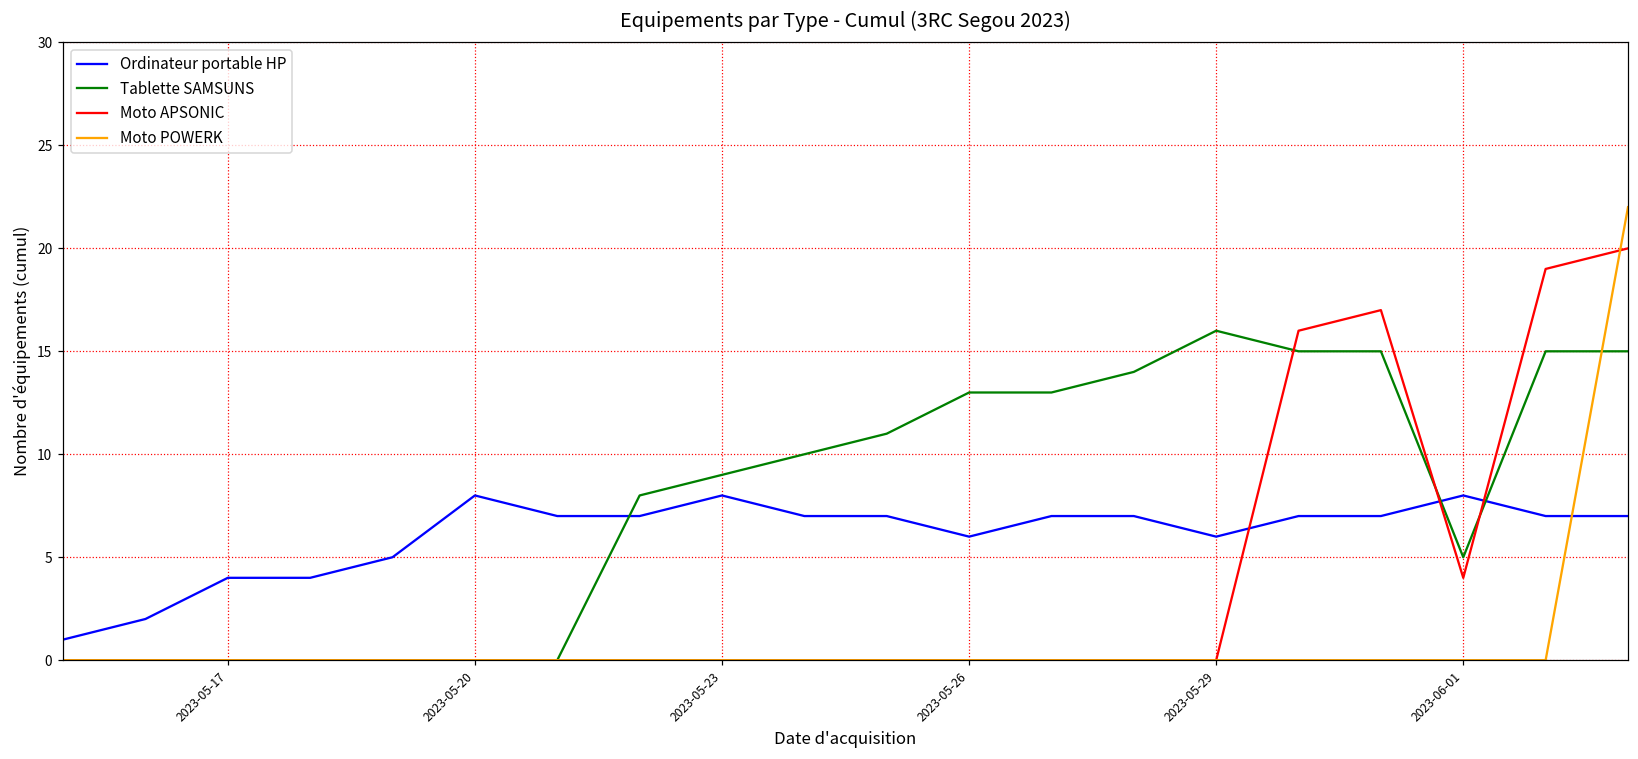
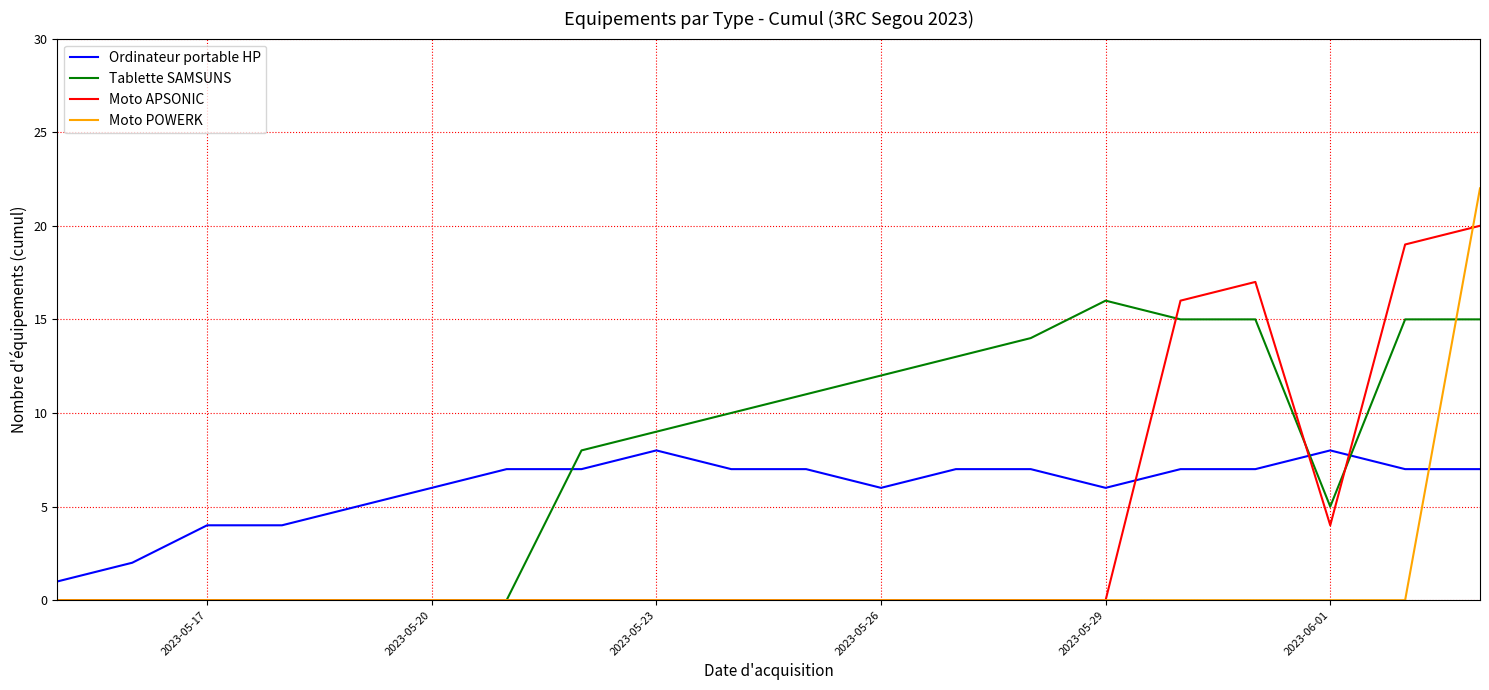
Ordinateur portable HP, 2023-05-20: 8 -> 6
Tablette SAMSUNS, 2023-05-26: 13 -> 12
